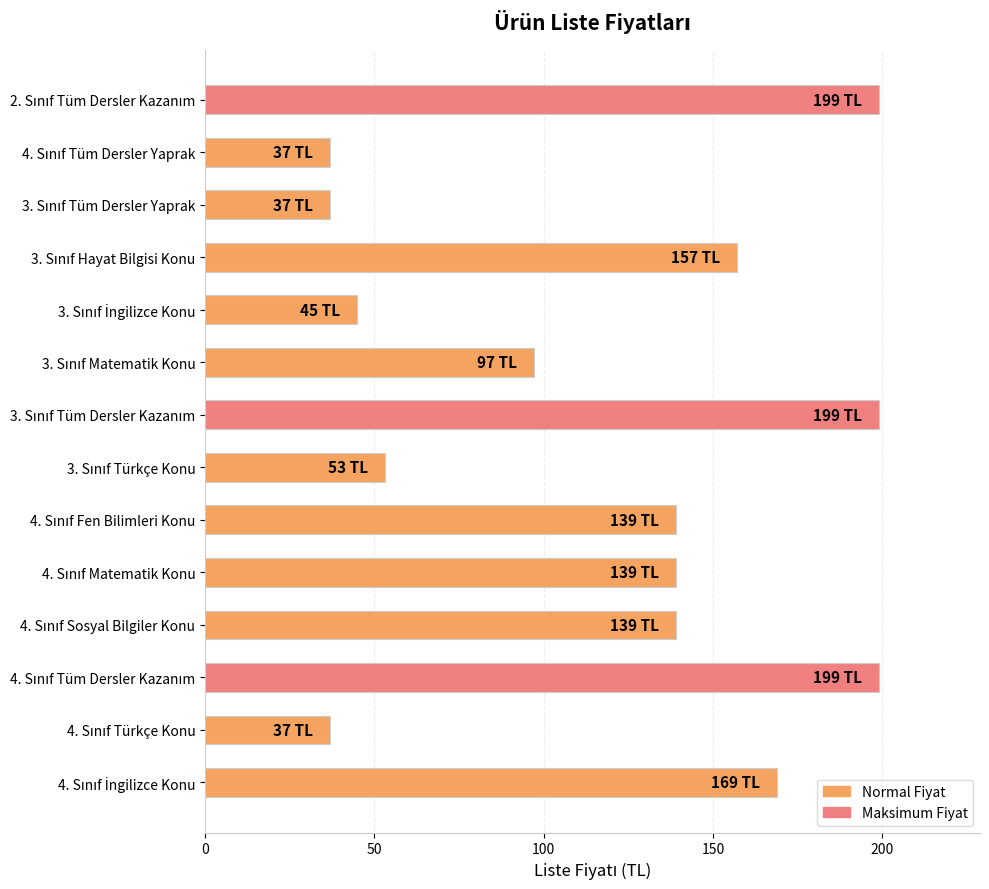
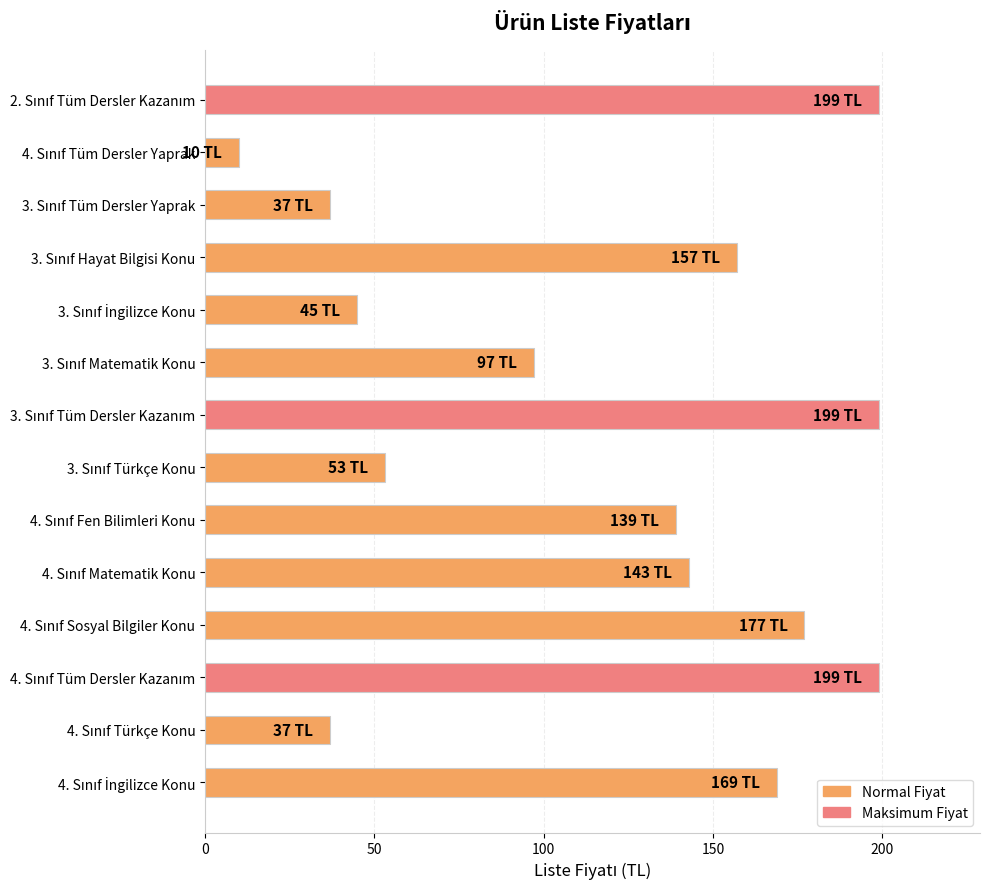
4. Sınıf Tüm Dersler Yaprak: 37 -> 10
4. Sınıf Matematik Konu: 139 -> 143
4. Sınıf Sosyal Bilgiler Konu: 139 -> 177
